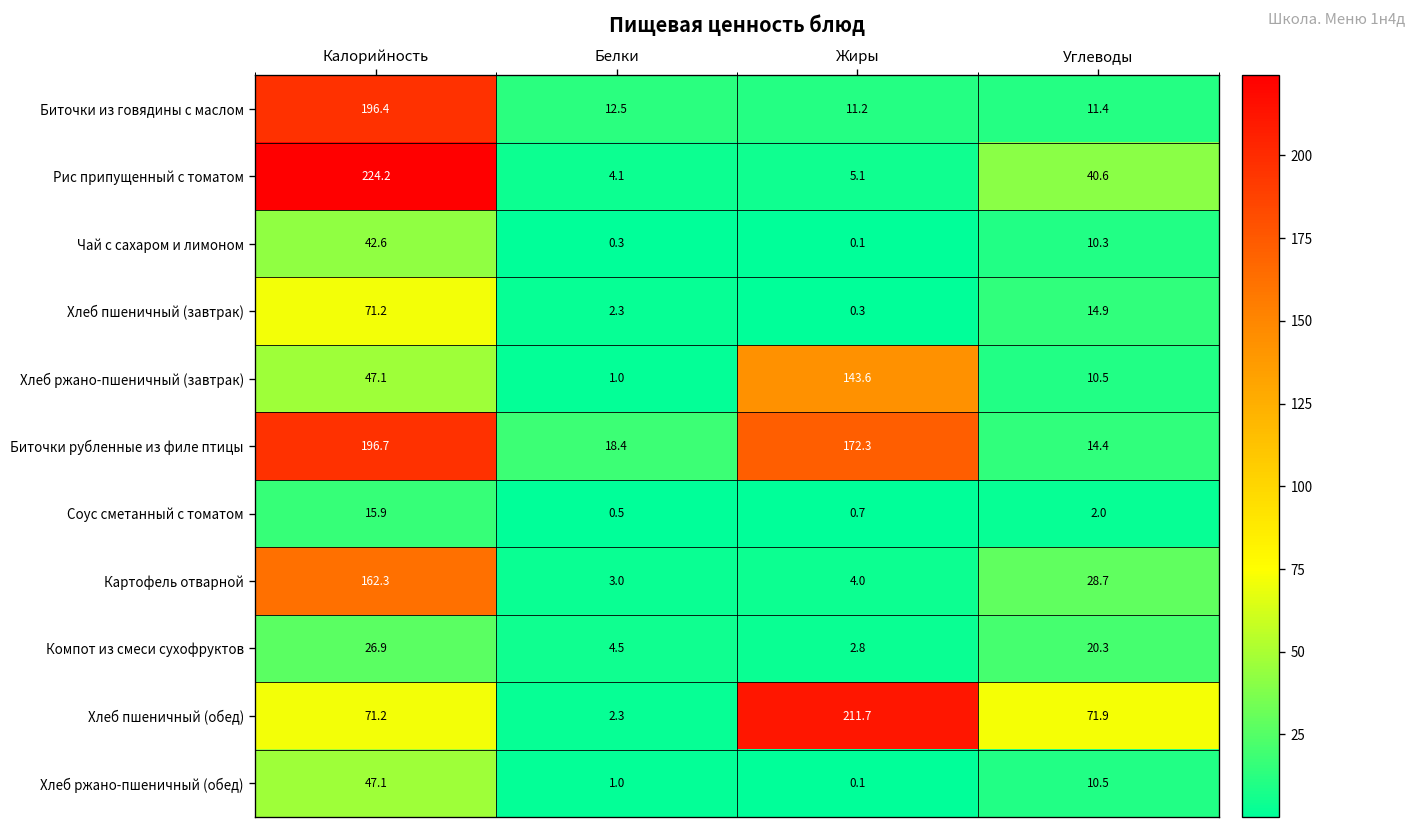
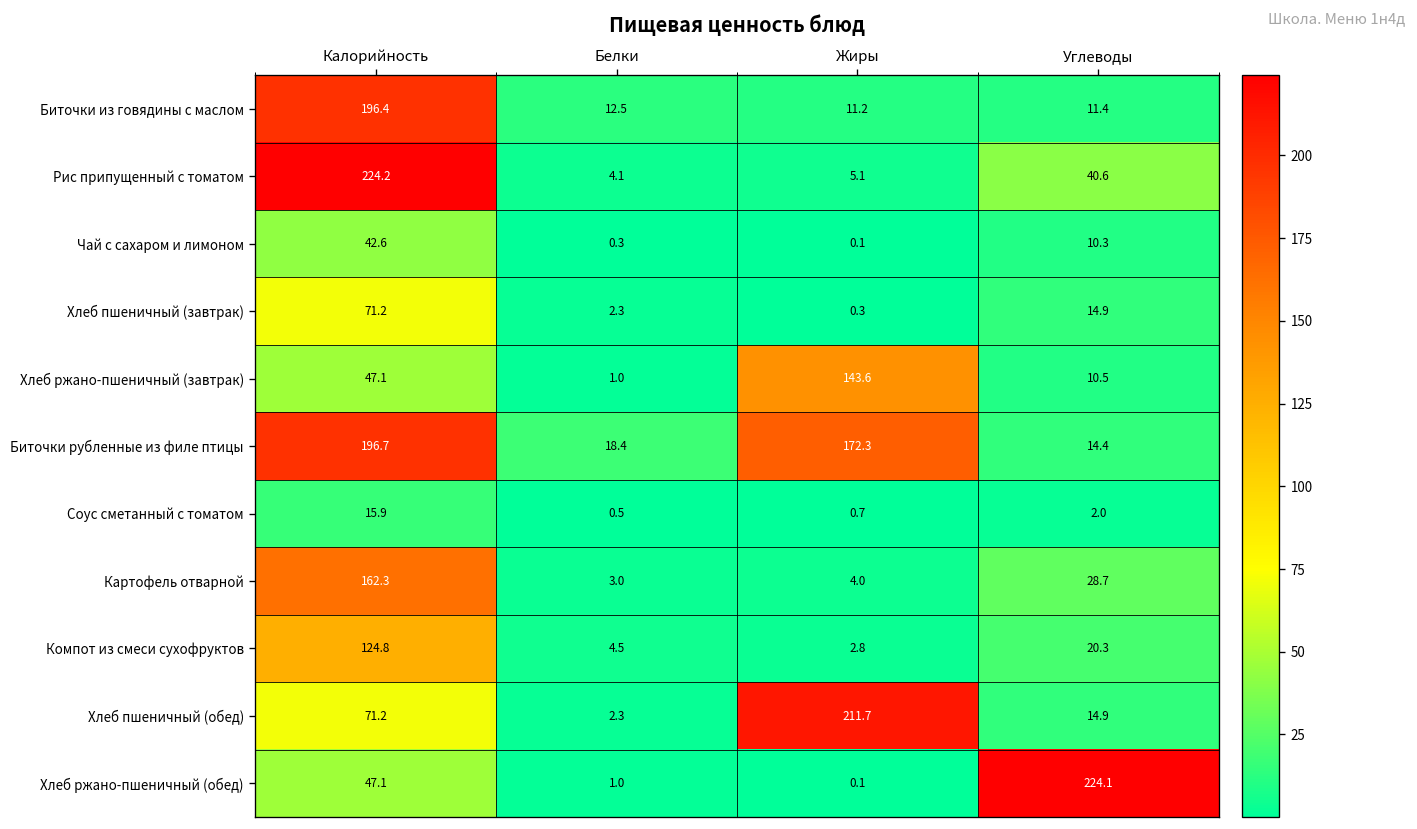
Компот из смеси сухофруктов, Калорийность: 26.9 -> 124.8
Хлеб пшеничный (обед), Углеводы: 71.9 -> 14.9
Хлеб ржано-пшеничный (обед), Углеводы: 10.5 -> 224.1
